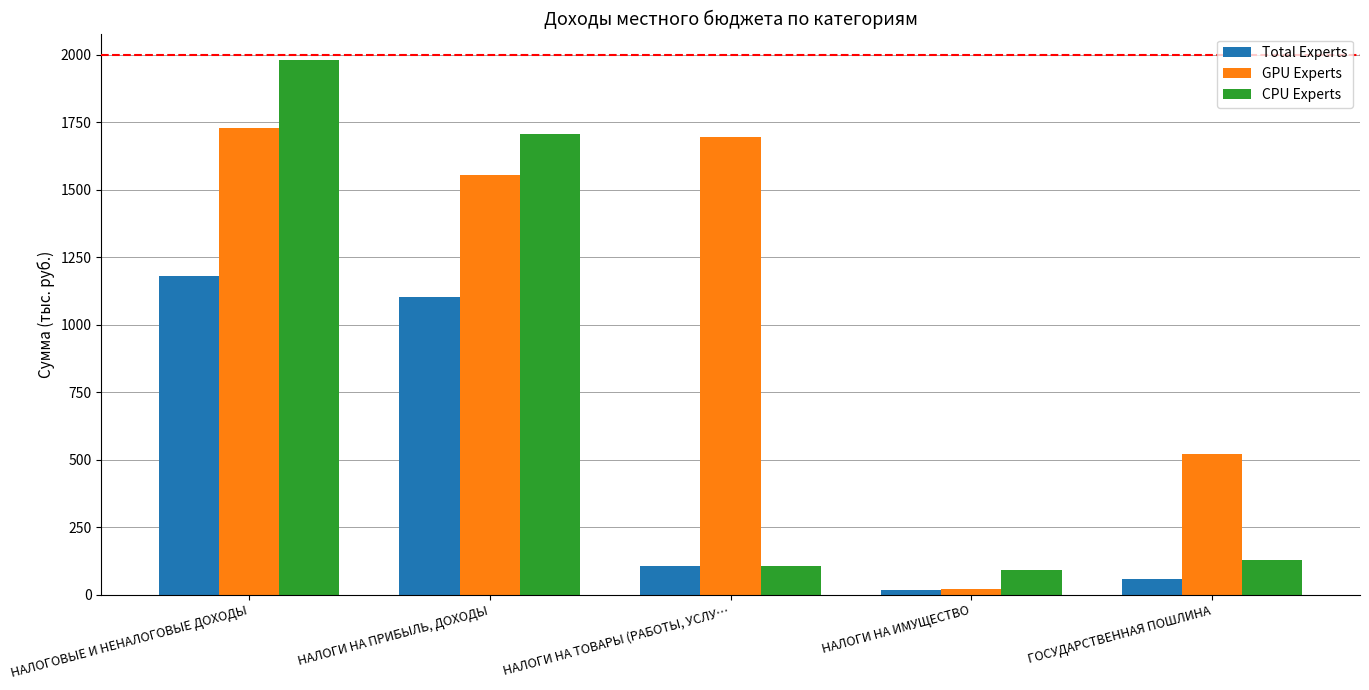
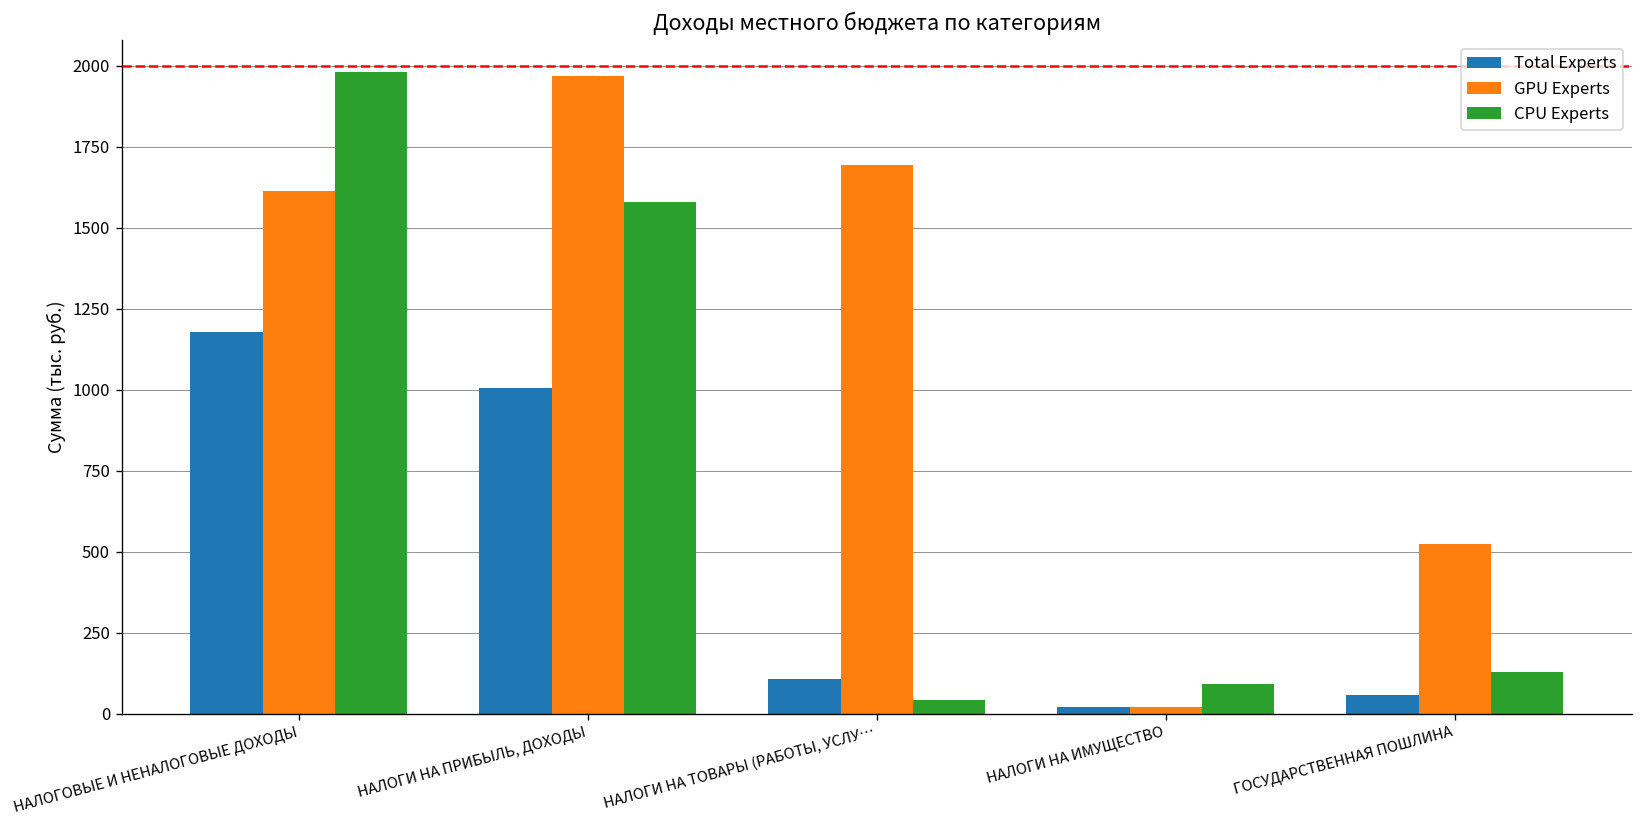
GPU Experts, НАЛОГОВЫЕ И НЕНАЛОГОВЫЕ ДОХОДЫ: 1730 -> 1610
Total Experts, НАЛОГИ НА ПРИБЫЛЬ, ДОХОДЫ: 1100 -> 1010
GPU Experts, НАЛОГИ НА ПРИБЫЛЬ, ДОХОДЫ: 1550 -> 1970
CPU Experts, НАЛОГИ НА ПРИБЫЛЬ, ДОХОДЫ: 1710 -> 1580
CPU Experts, НАЛОГИ НА ТОВАРЫ (РАБОТЫ, УСЛУ…: 110 -> 40
